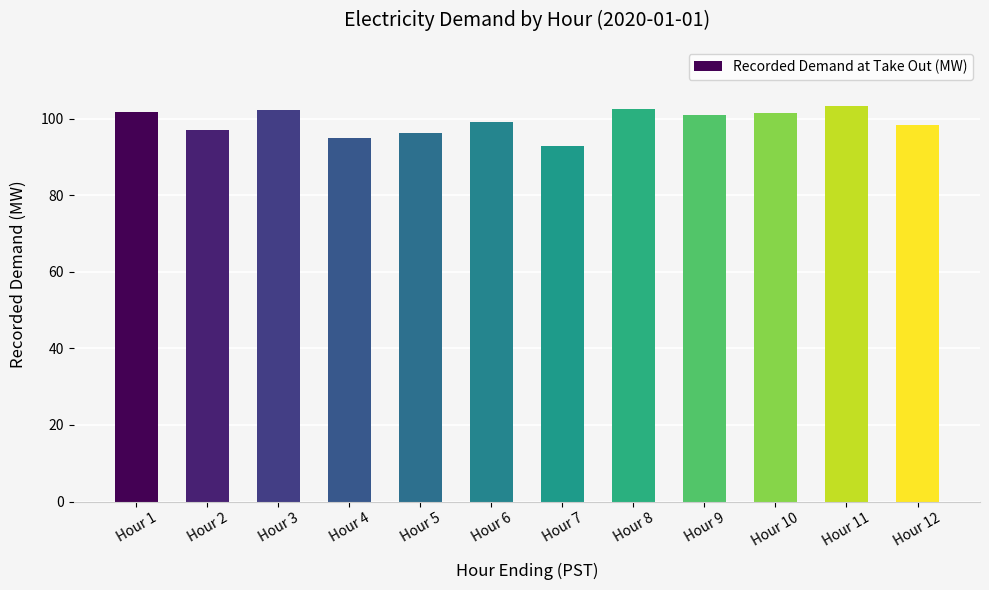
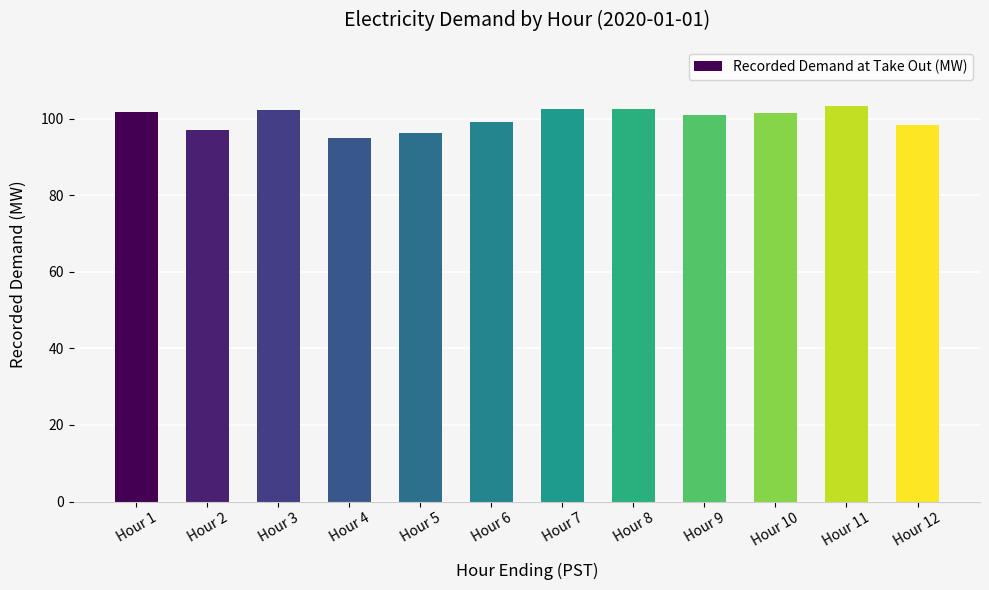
Hour 7: 93 -> 102
